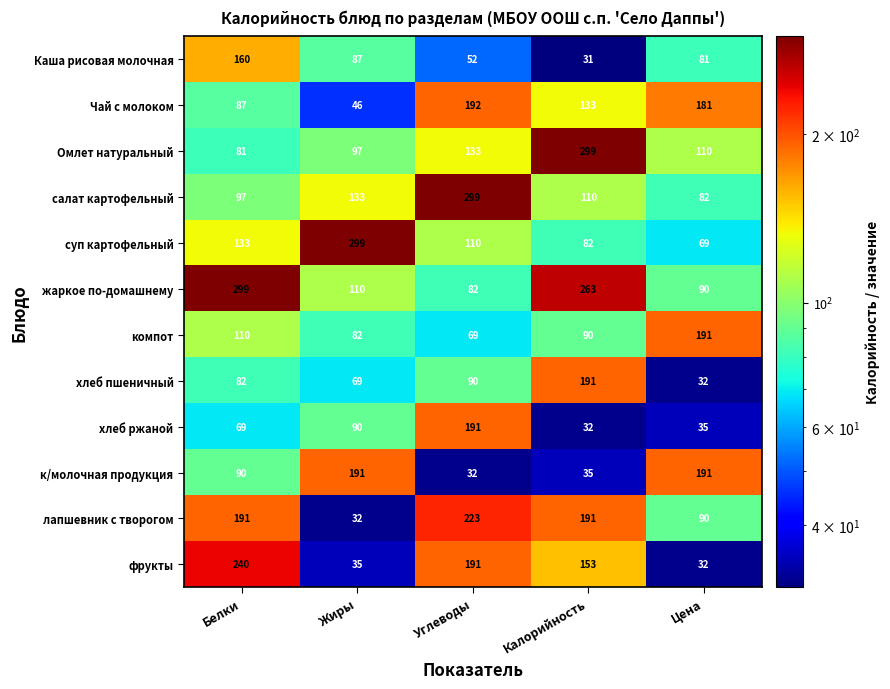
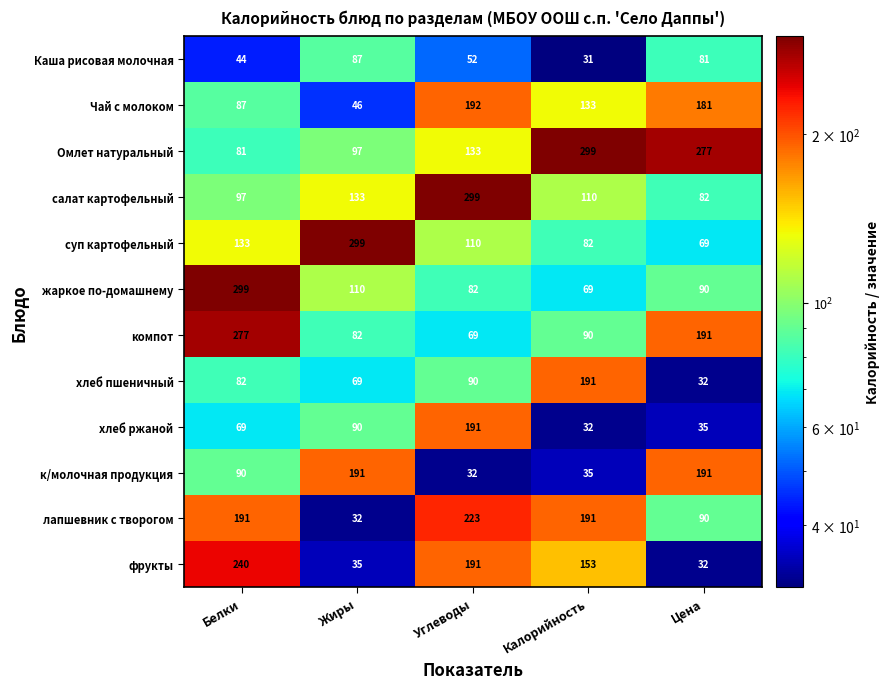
Каша рисовая молочная, Белки: 160 -> 44
Омлет натуральный, Цена: 110 -> 277
жаркое по-домашнему, Калорийность: 263 -> 69
компот, Белки: 110 -> 277
